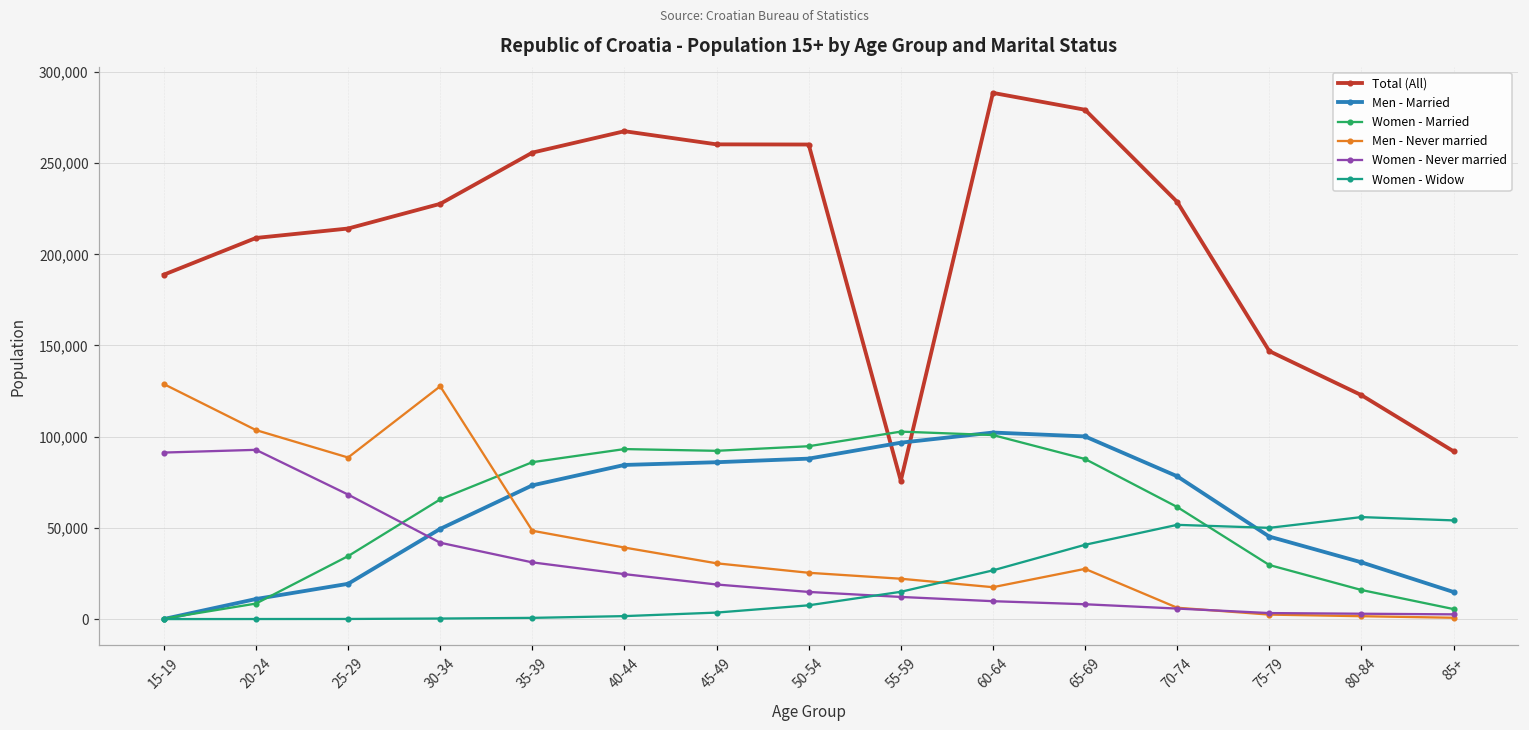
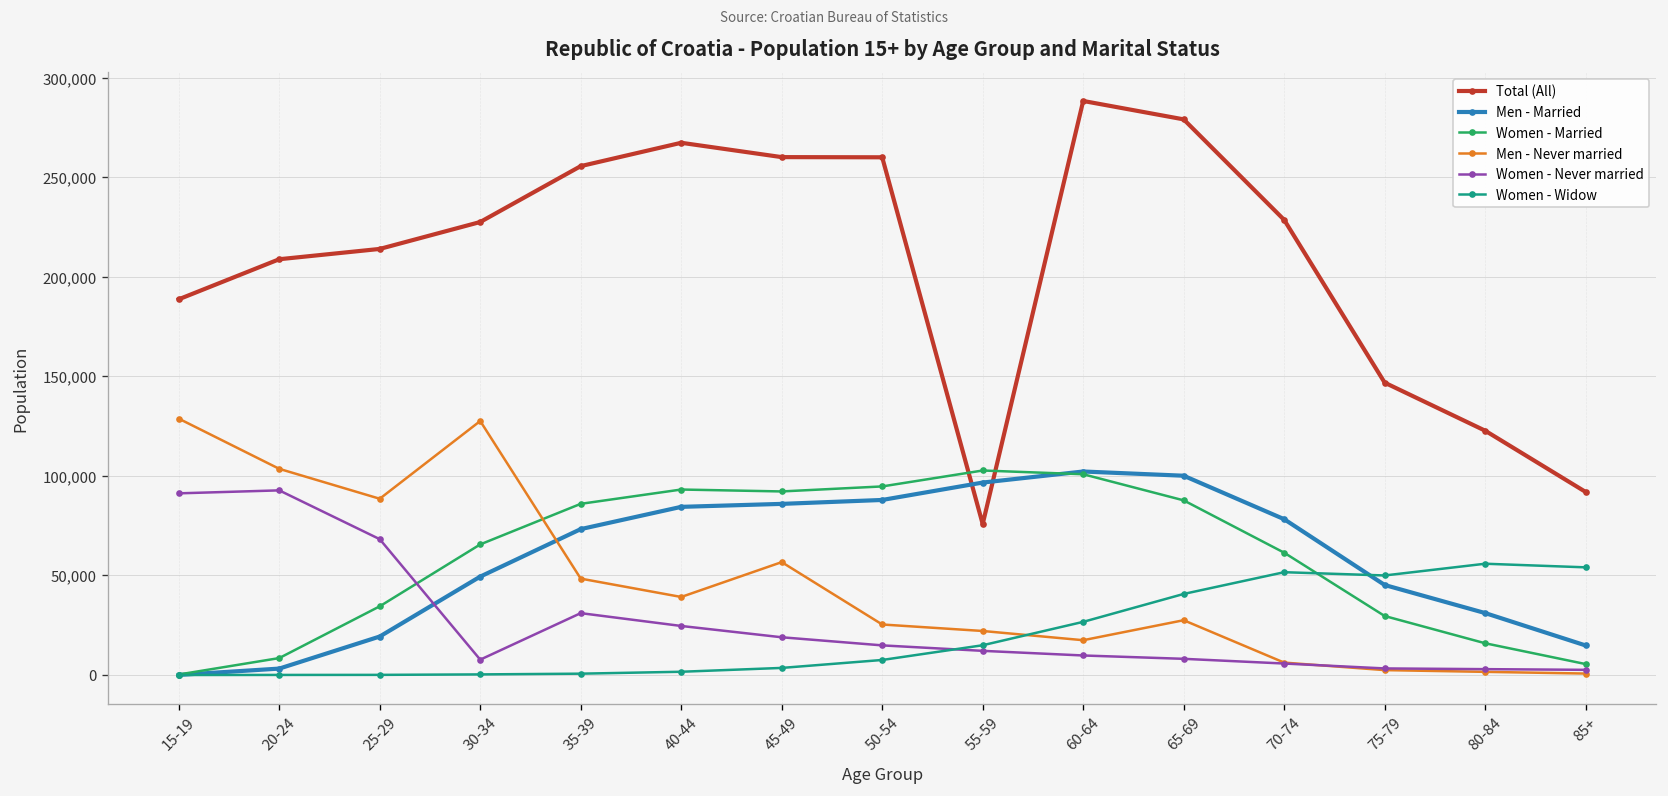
Men - Married, 20-24: 11,000 -> 3,000
Women - Never married, 30-34: 42,000 -> 8,000
Men - Never married, 45-49: 31,000 -> 57,000
